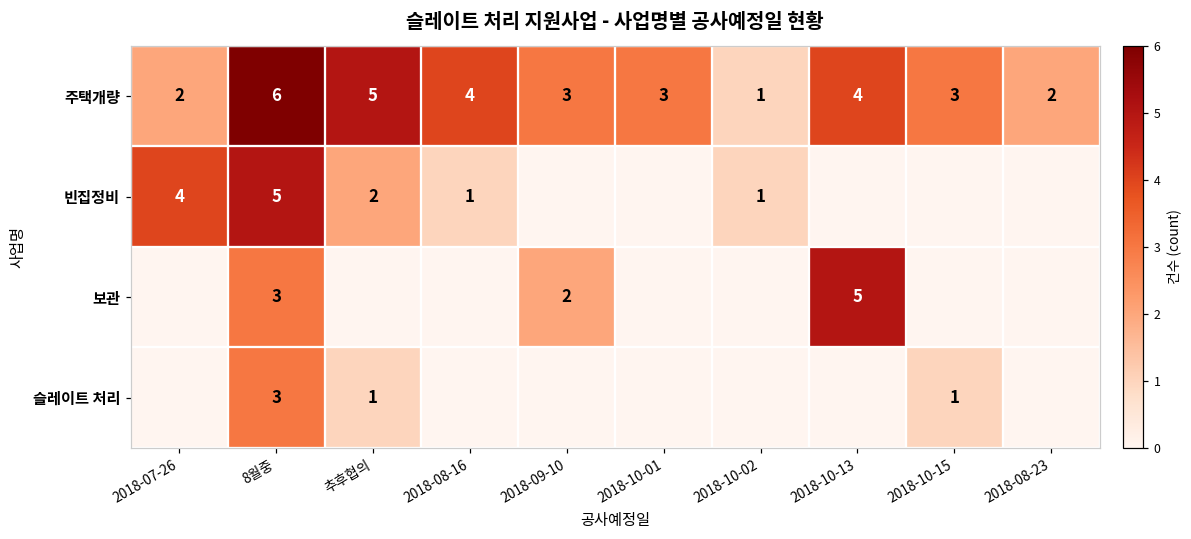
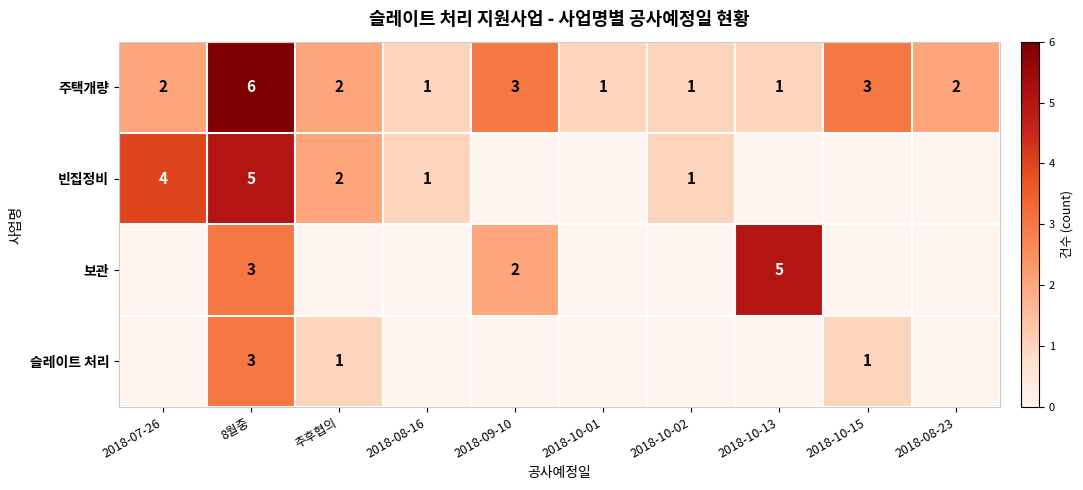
주택개량, 추후협의: 5 -> 2
주택개량, 2018-08-16: 4 -> 1
주택개량, 2018-10-01: 3 -> 1
주택개량, 2018-10-13: 4 -> 1
